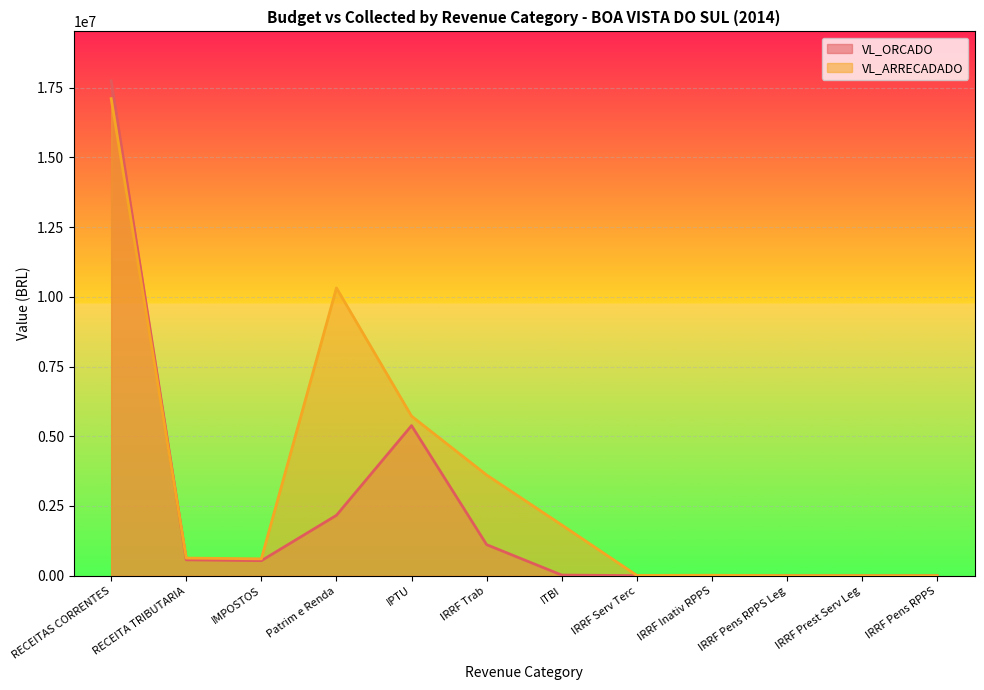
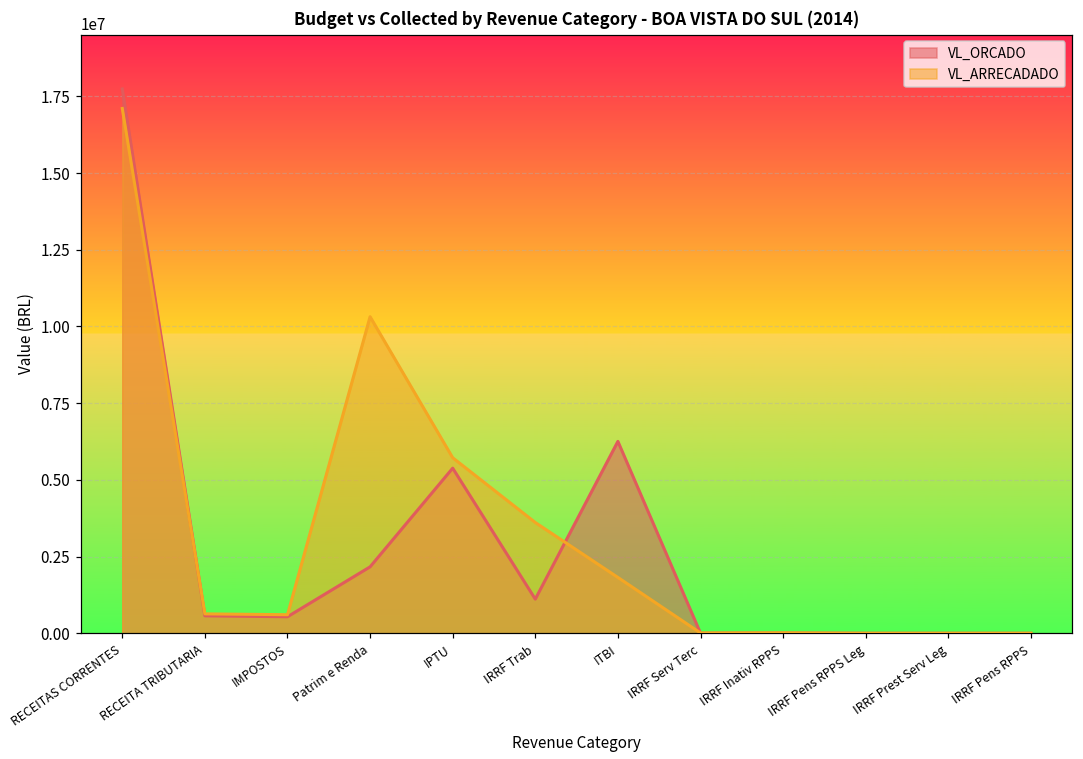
VL_ORCADO, ITBI: 0 -> 6300000
